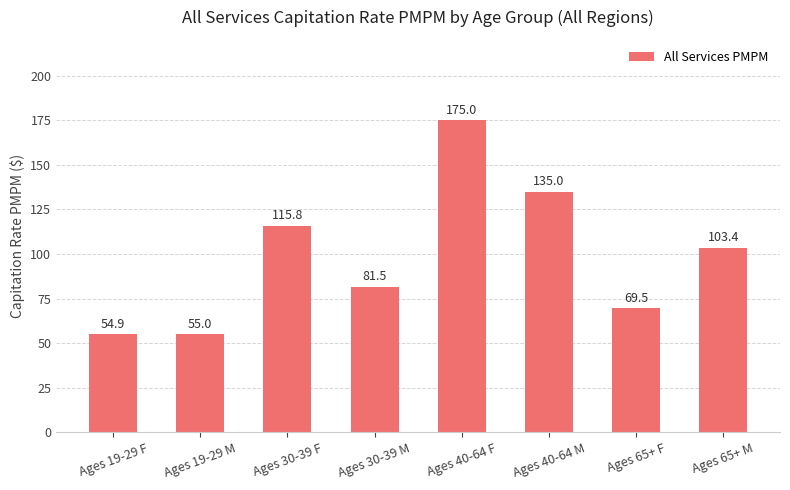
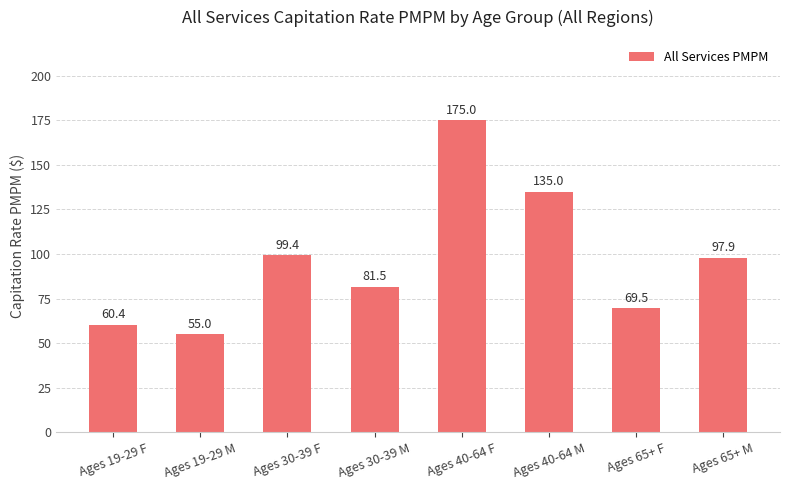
Ages 19-29 F: 54.9 -> 60.4
Ages 30-39 F: 115.8 -> 99.4
Ages 65+ M: 103.4 -> 97.9
